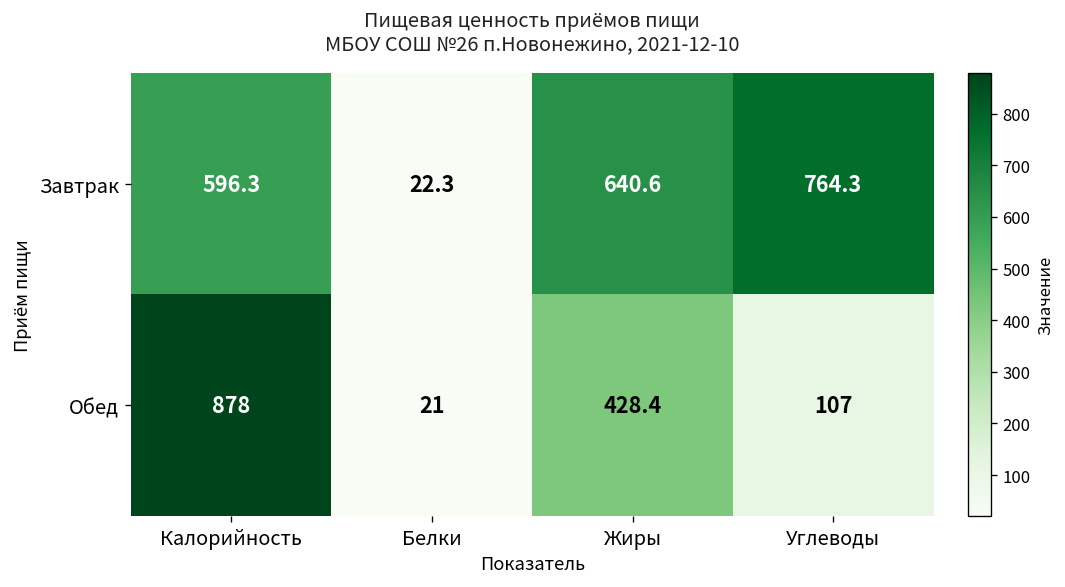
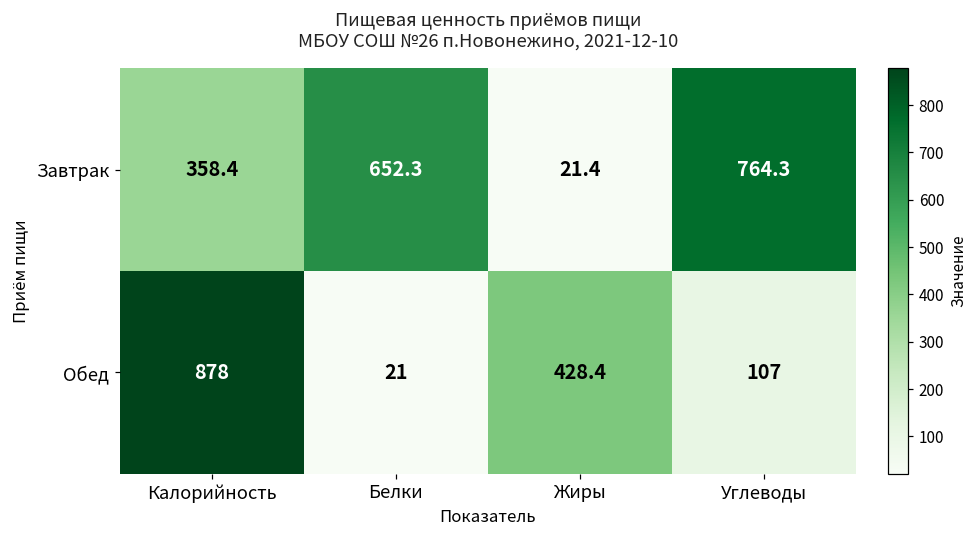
Завтрак, Калорийность: 596.3 -> 358.4
Завтрак, Белки: 22.3 -> 652.3
Завтрак, Жиры: 640.6 -> 21.4
